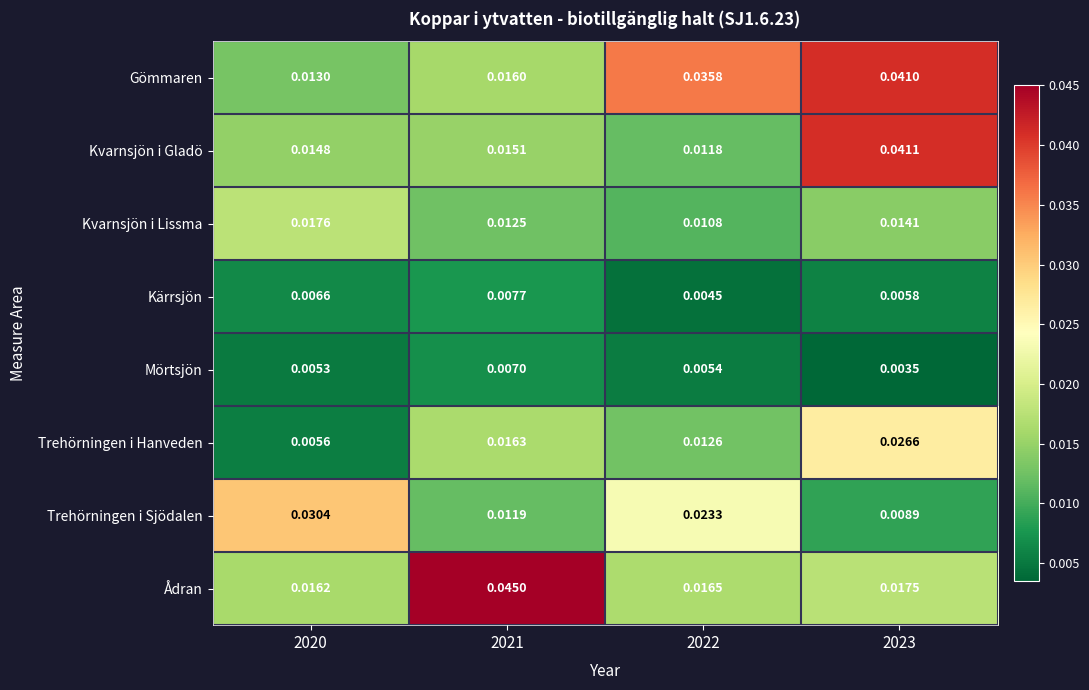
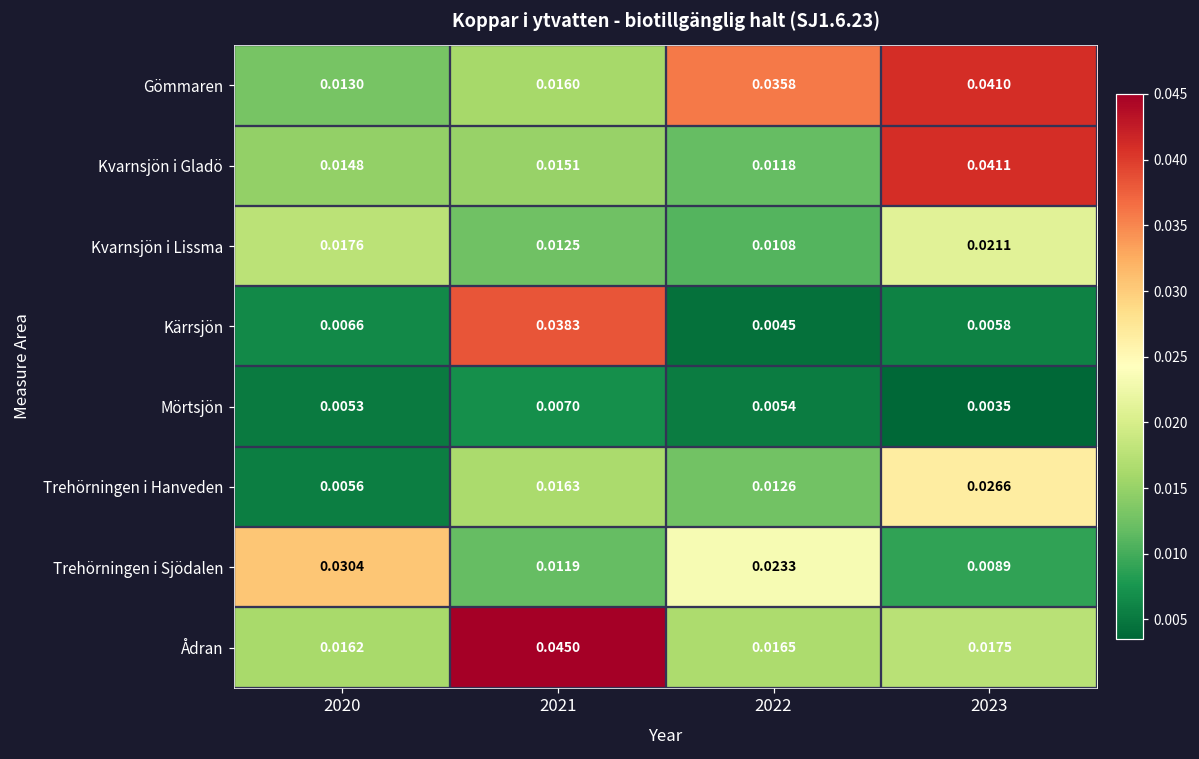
Kvarnsjön i Lissma, 2023: 0.0141 -> 0.0211
Kärrsjön, 2021: 0.0077 -> 0.0383
